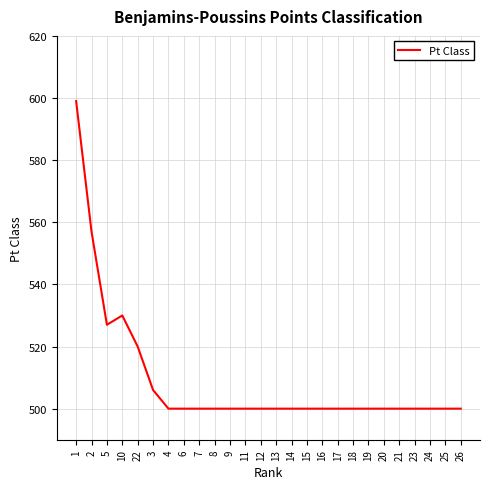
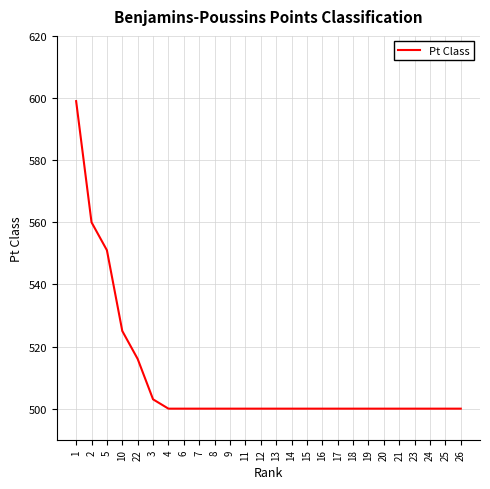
2: 557 -> 560
5: 527 -> 551
10: 530 -> 525
22: 520 -> 516
3: 506 -> 503
